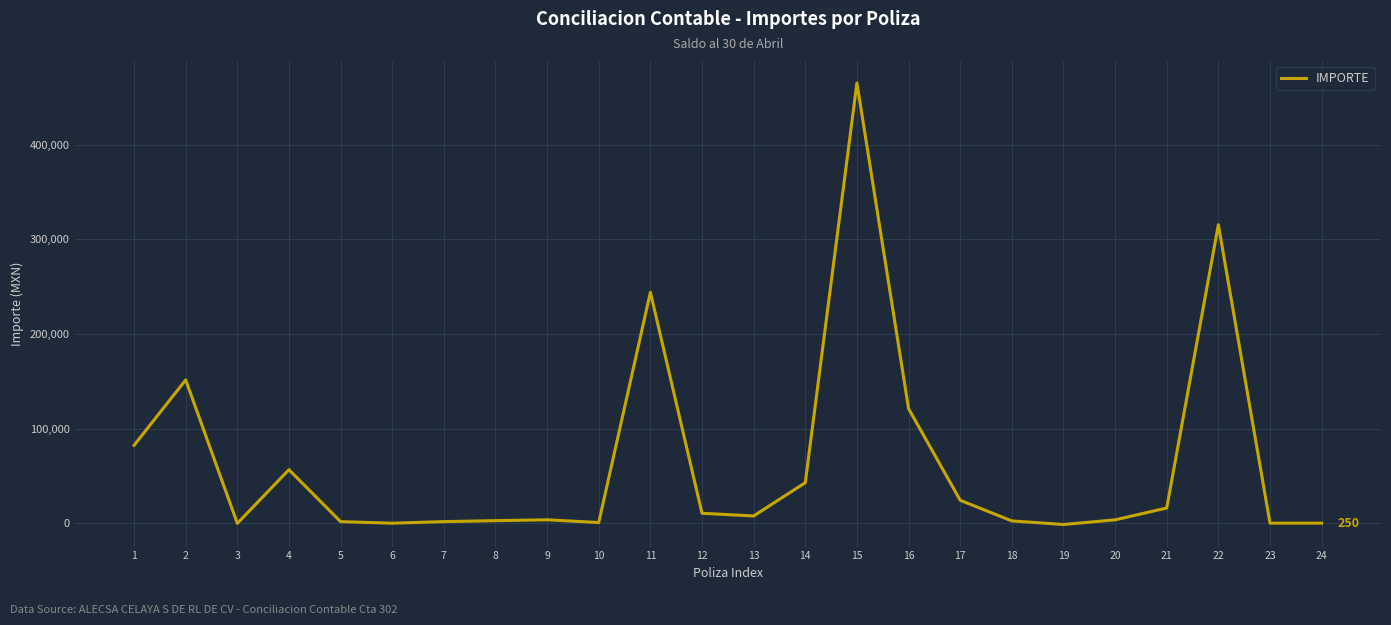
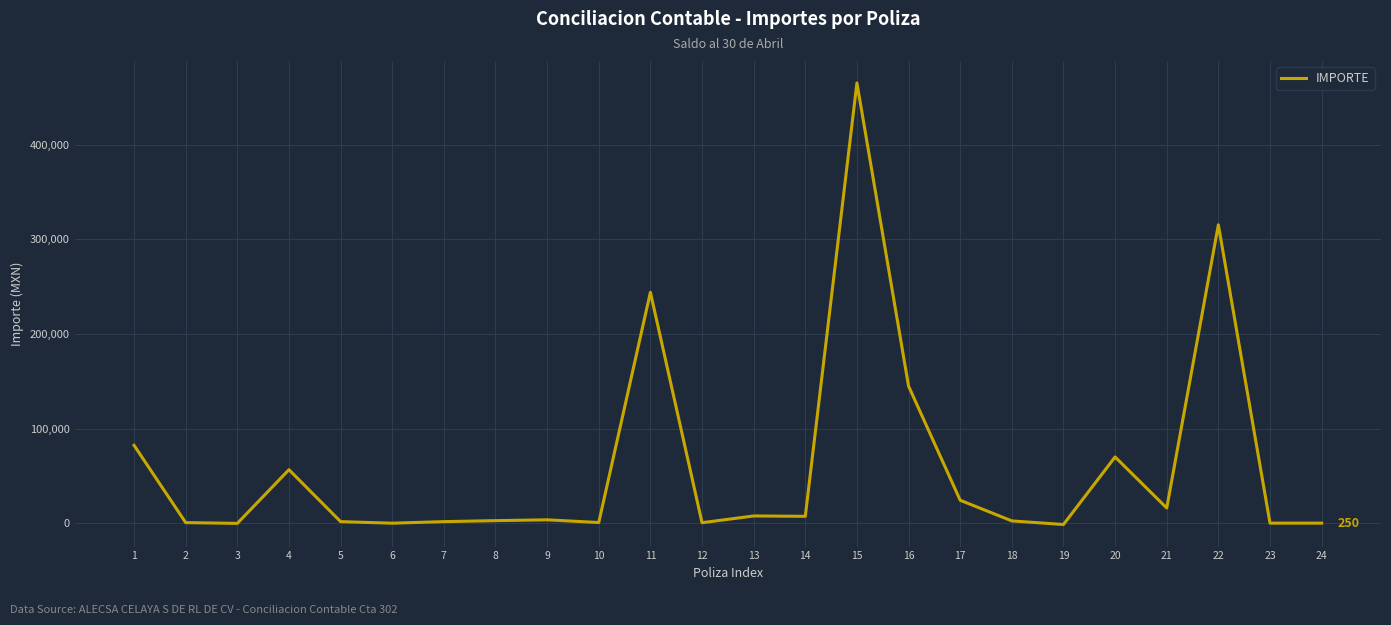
2: 150,000 -> 0
12: 10,000 -> 0
14: 40,000 -> 10,000
16: 120,000 -> 150,000
20: 0 -> 70,000
